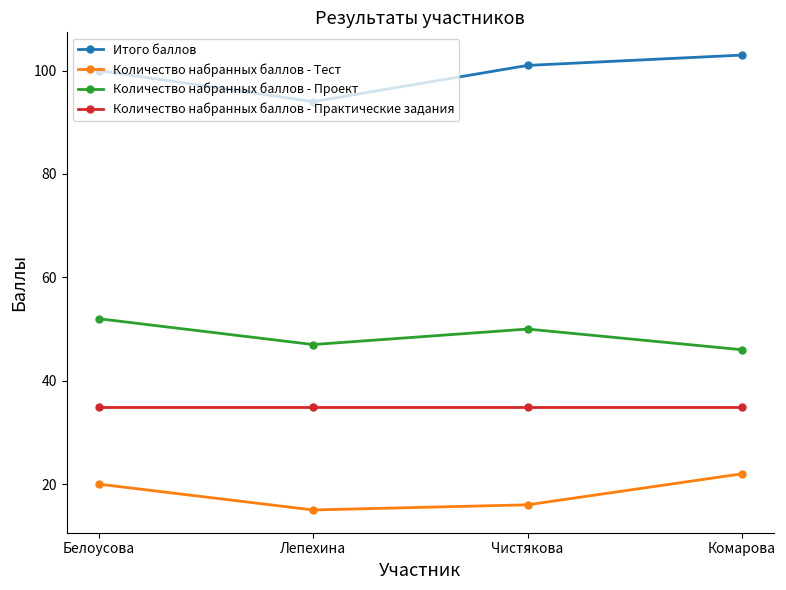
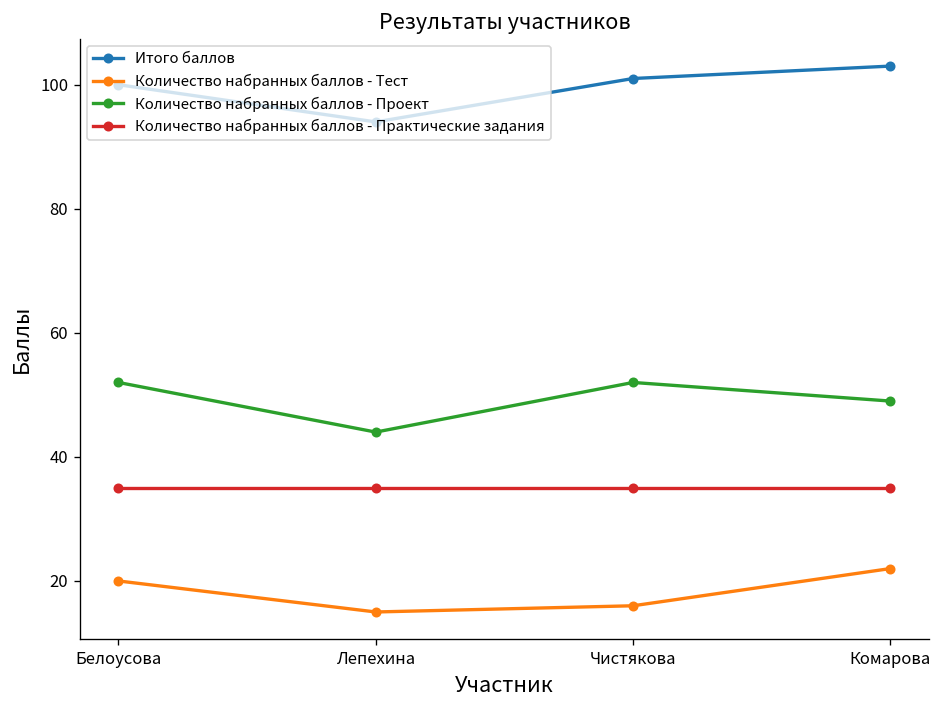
Количество набранных баллов - Проект, Лепехина: 47 -> 44
Количество набранных баллов - Проект, Чистякова: 50 -> 52
Количество набранных баллов - Проект, Комарова: 46 -> 49
